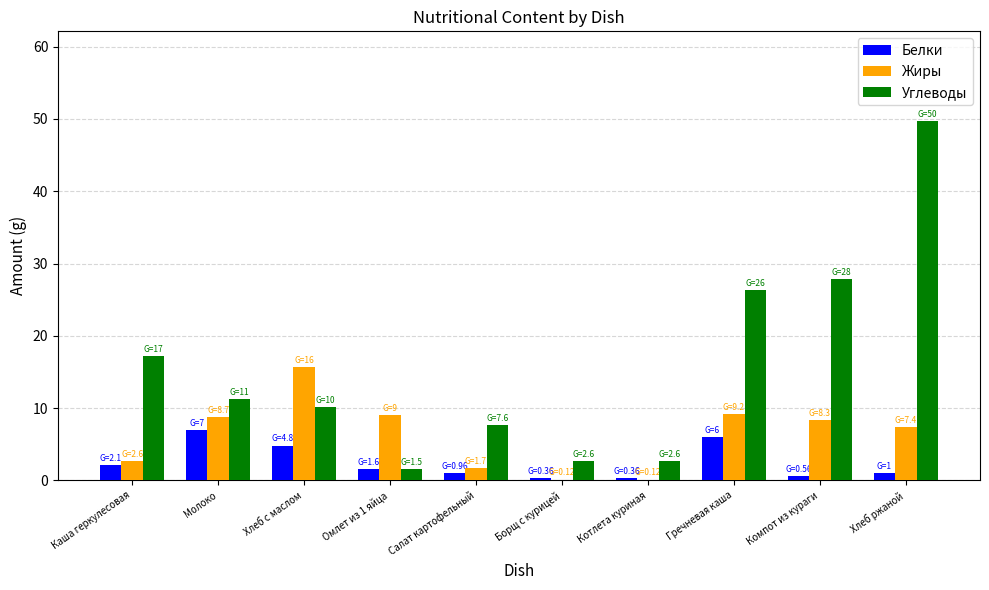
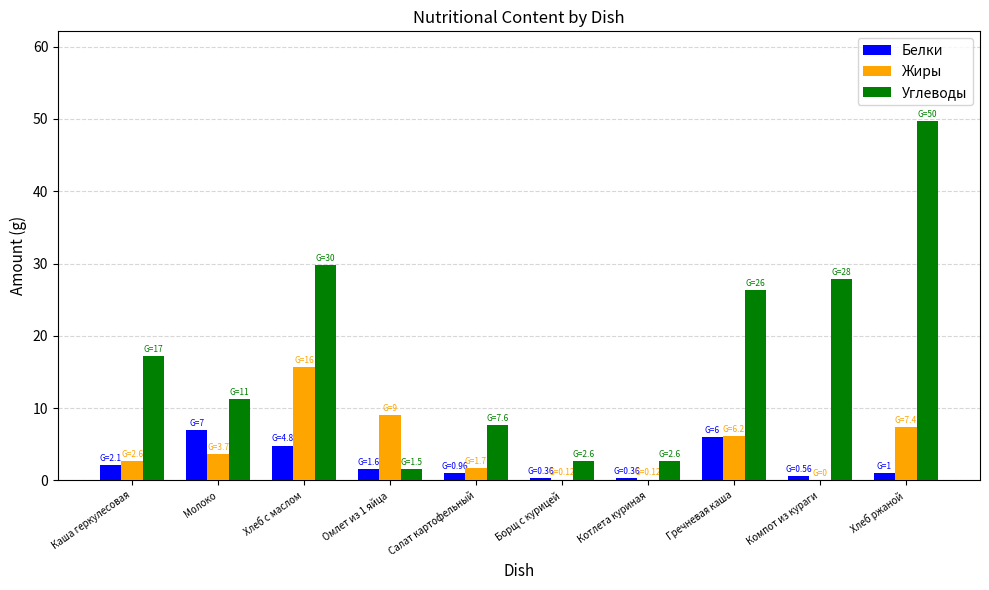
Жиры, Молоко: 8.7 -> 3.7
Углеводы, Хлеб с маслом: 10 -> 30
Жиры, Гречневая каша: 9.2 -> 6.2
Жиры, Компот из кураги: 8.3 -> 0
